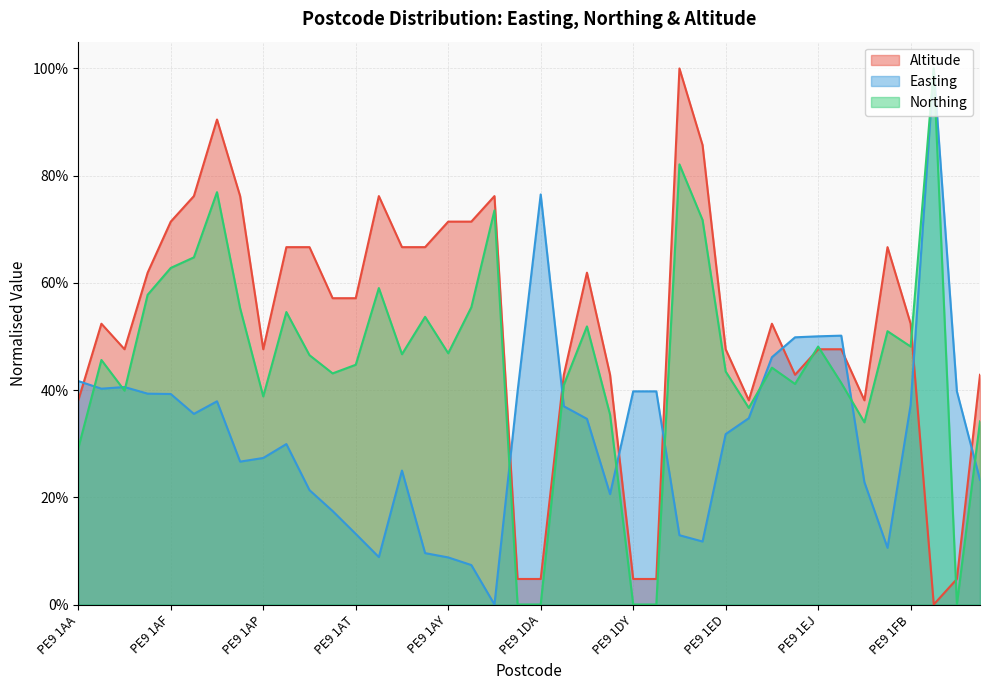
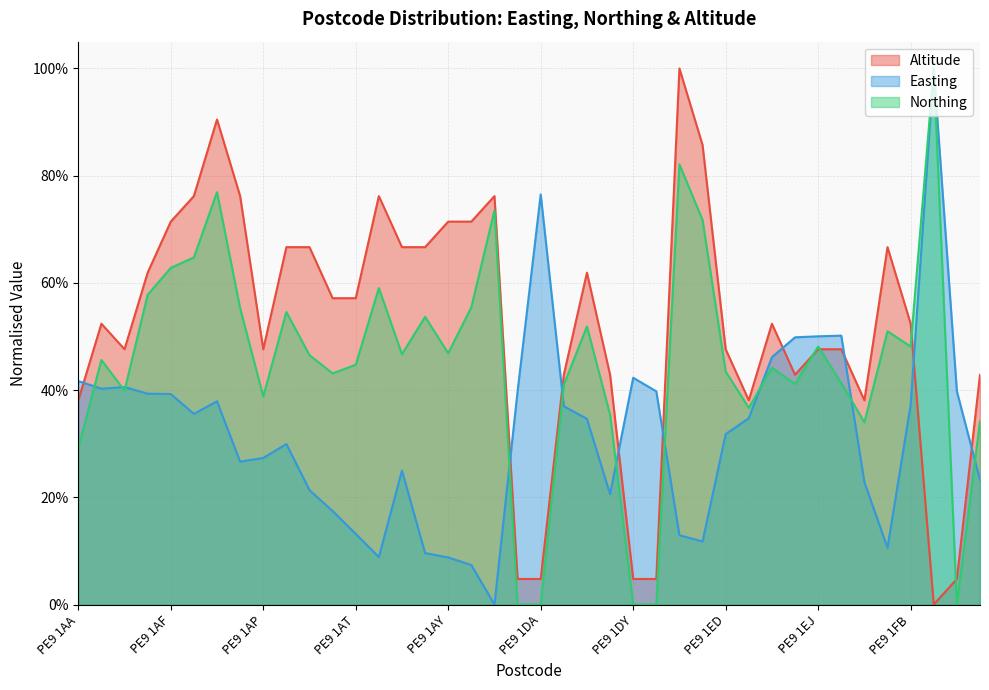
Easting, PE9 1DY: 40% -> 42%
